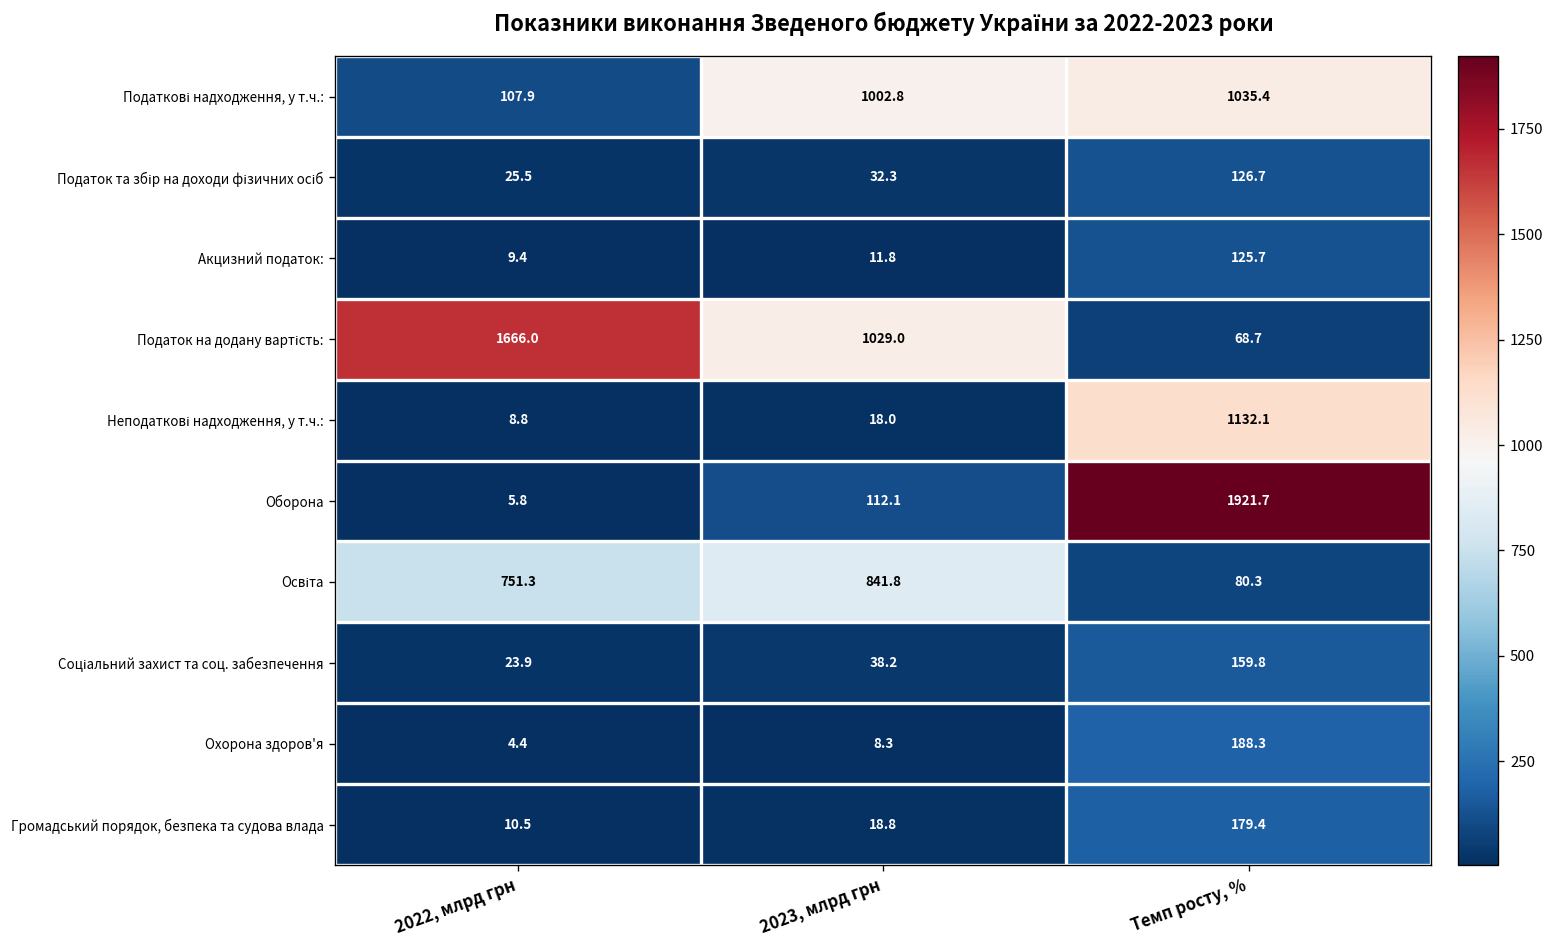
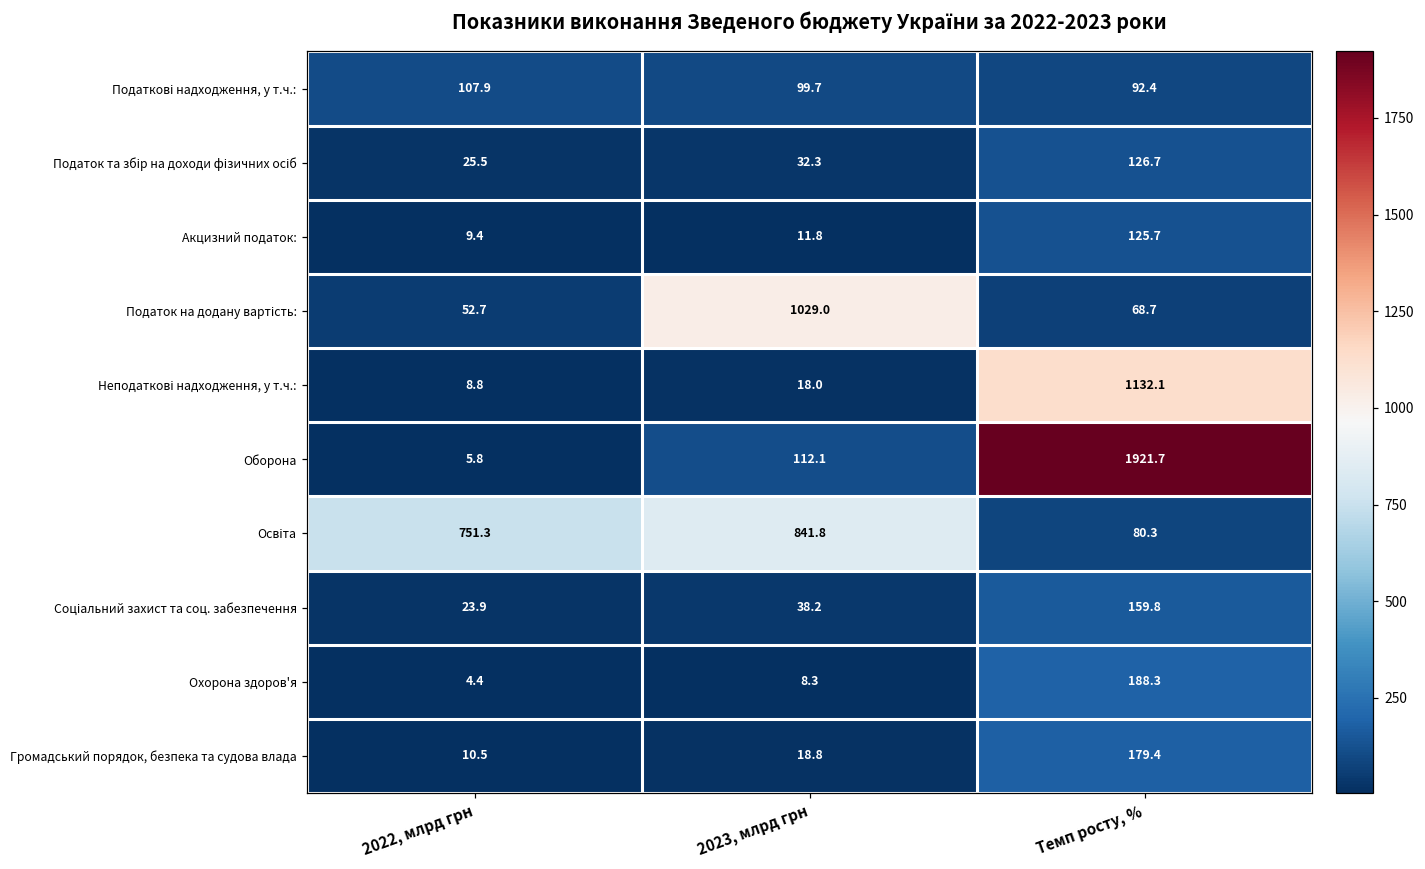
Податкові надходження, у т.ч.:, 2023, млрд грн: 1002.8 -> 99.7
Податкові надходження, у т.ч.:, Темп росту, %: 1035.4 -> 92.4
Податок на додану вартість:, 2022, млрд грн: 1666.0 -> 52.7
